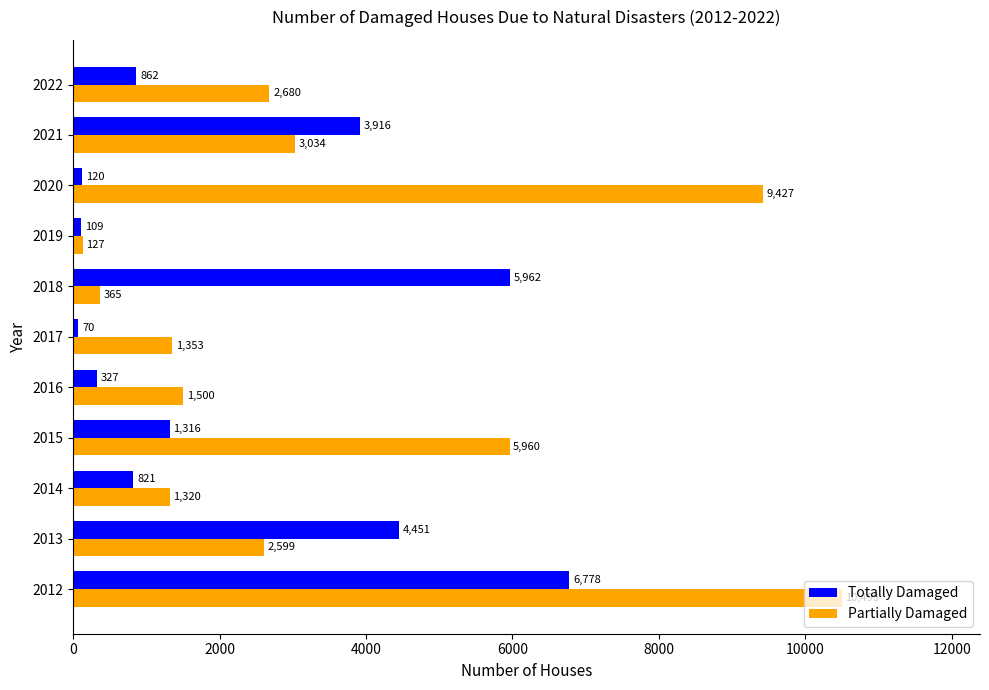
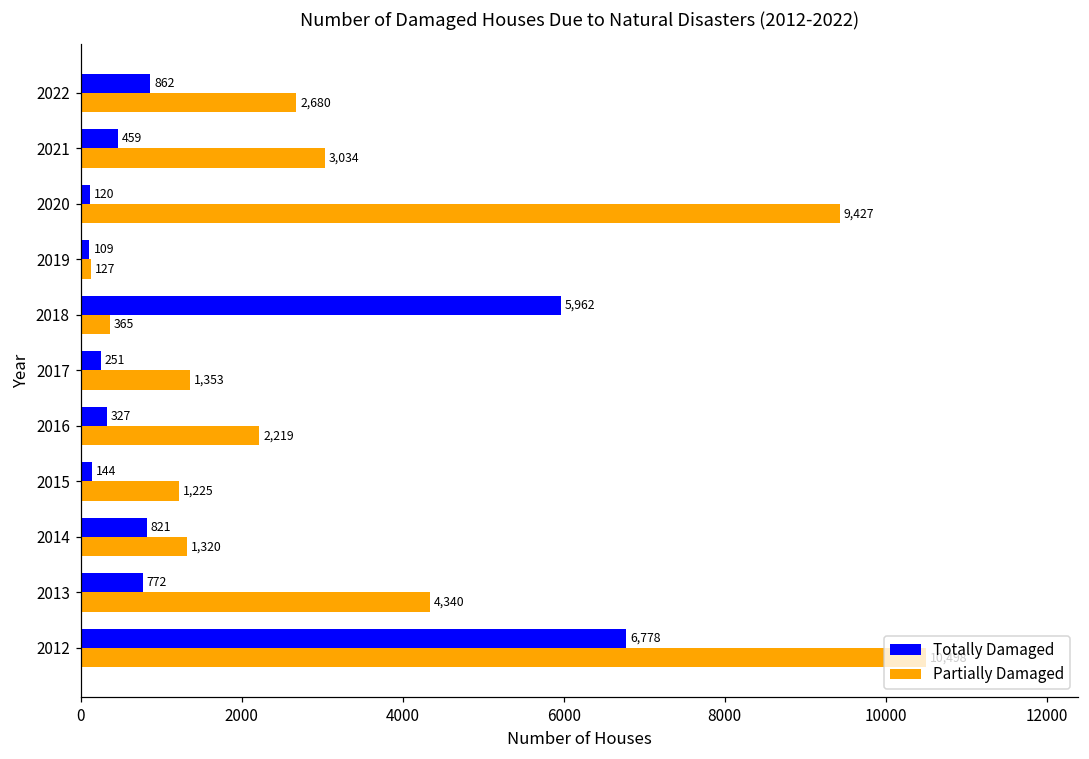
Totally Damaged, 2021: 3,916 -> 459
Totally Damaged, 2017: 70 -> 251
Partially Damaged, 2016: 1,500 -> 2,219
Totally Damaged, 2015: 1,316 -> 144
Partially Damaged, 2015: 5,960 -> 1,225
Totally Damaged, 2013: 4,451 -> 772
Partially Damaged, 2013: 2,599 -> 4,340
